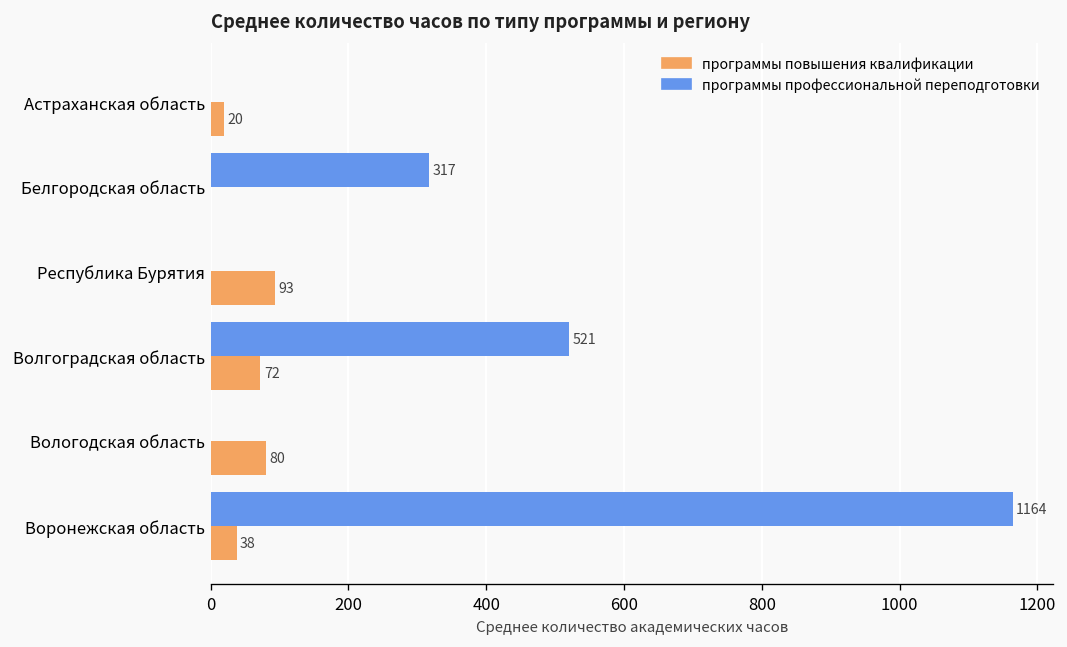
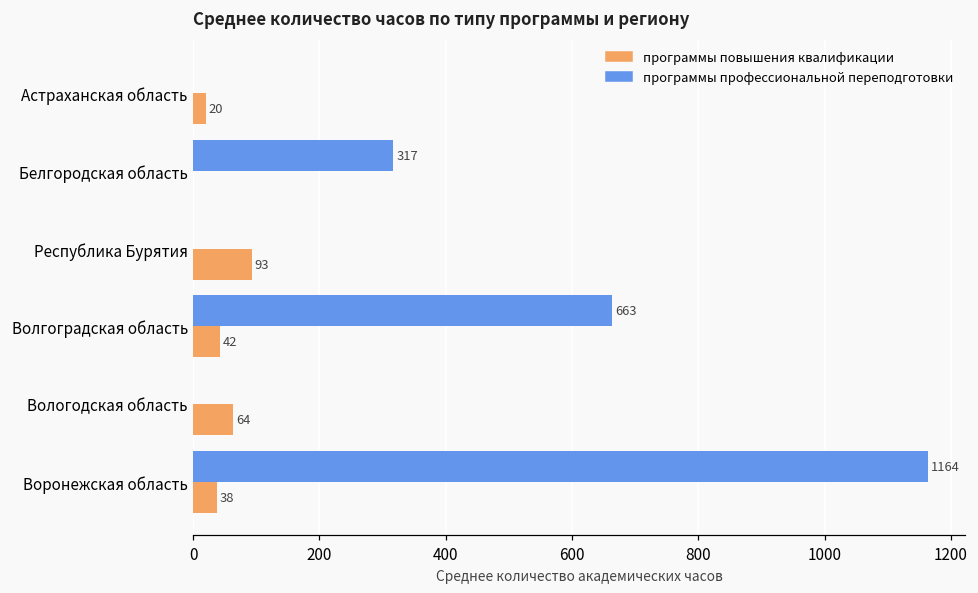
программы профессиональной переподготовки, Волгоградская область: 521 -> 663
программы повышения квалификации, Волгоградская область: 72 -> 42
программы повышения квалификации, Вологодская область: 80 -> 64
